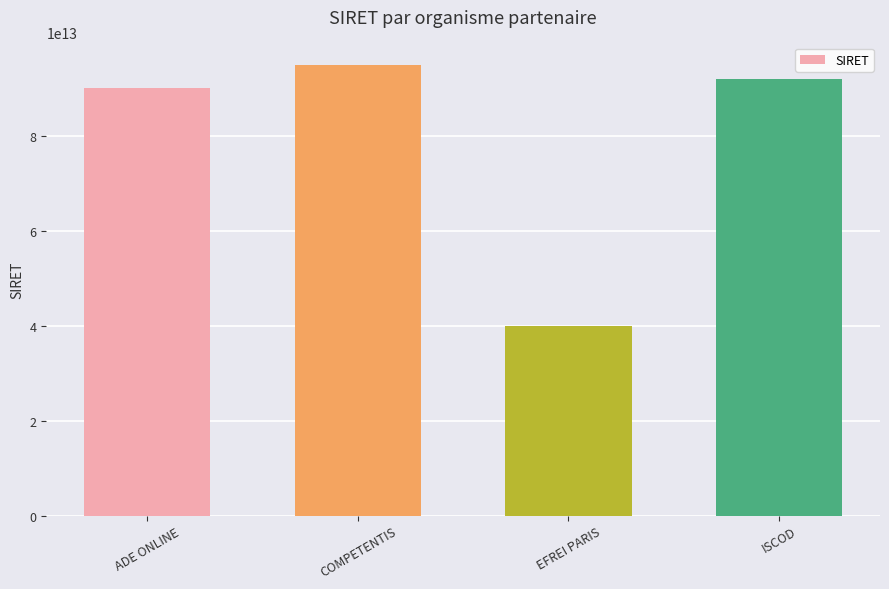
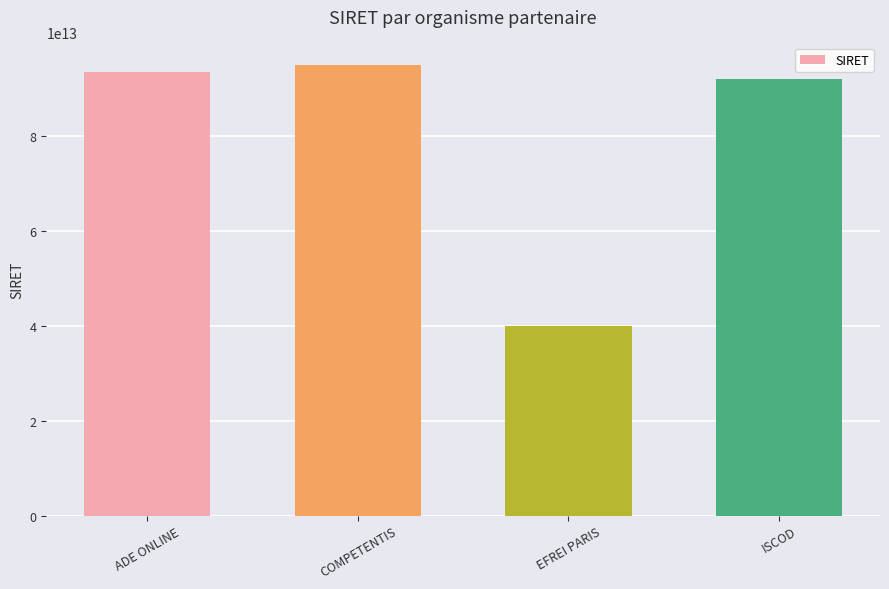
ADE ONLINE: 90000000000000 -> 94000000000000
